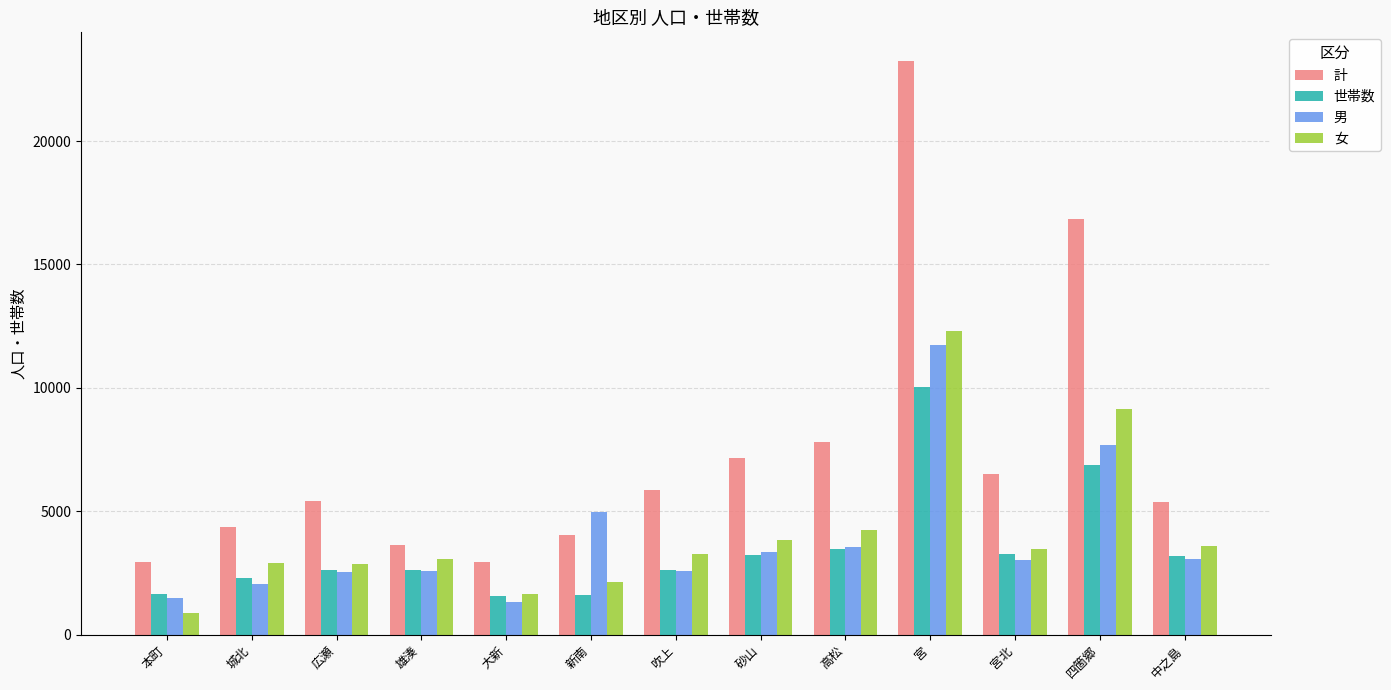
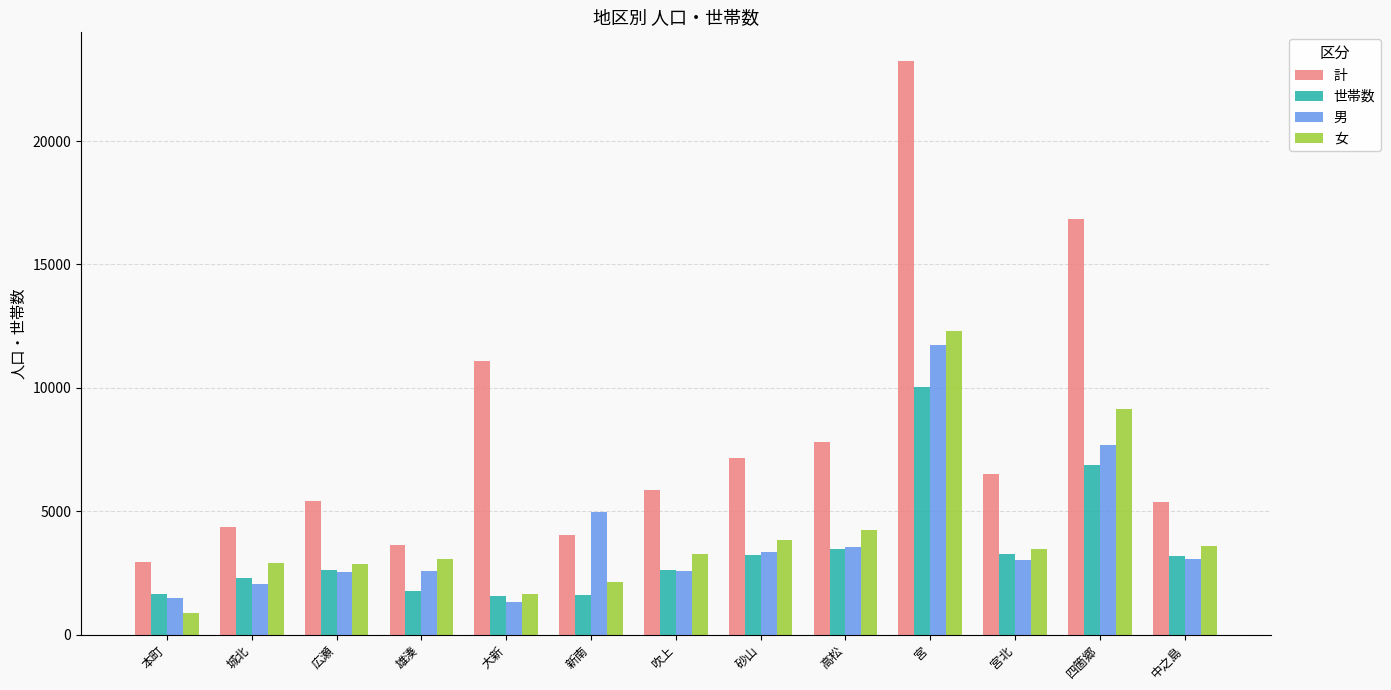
世帯数, 雄湊: 2600 -> 1800
計, 大新: 2900 -> 11100
